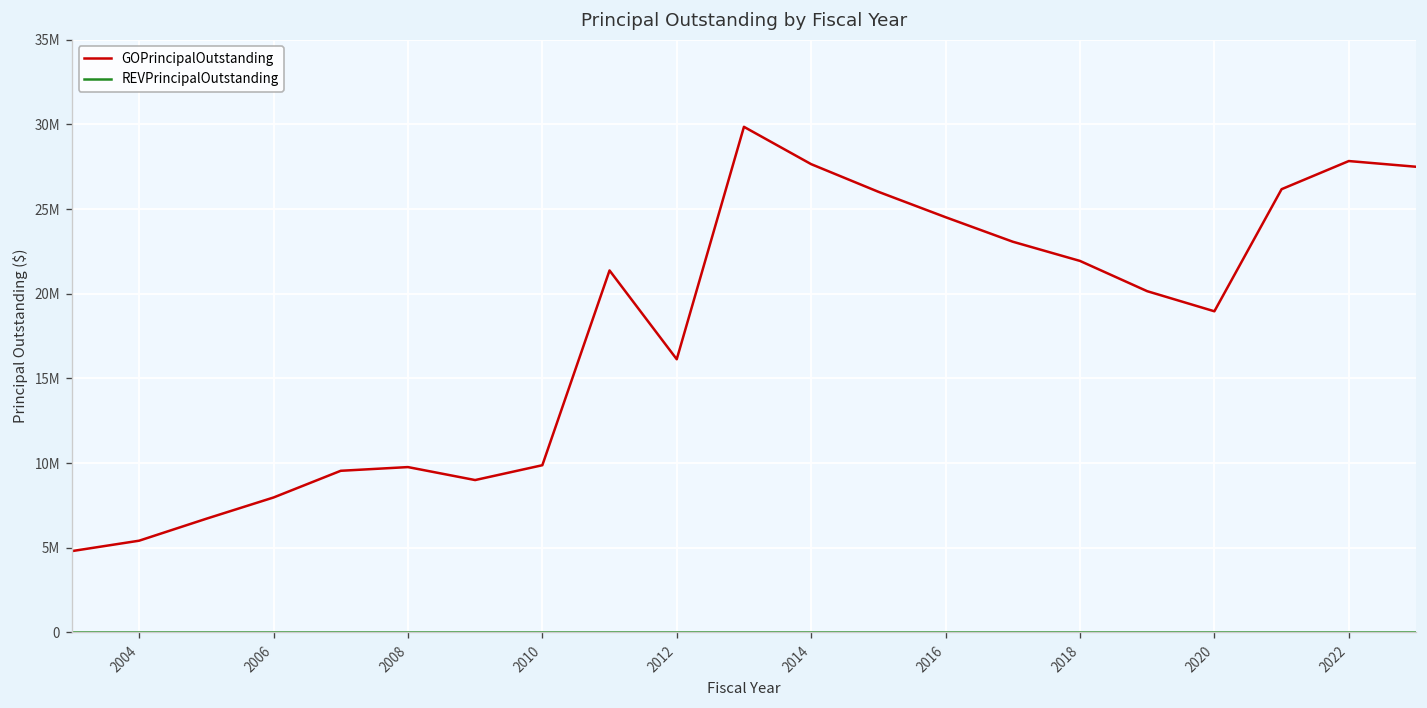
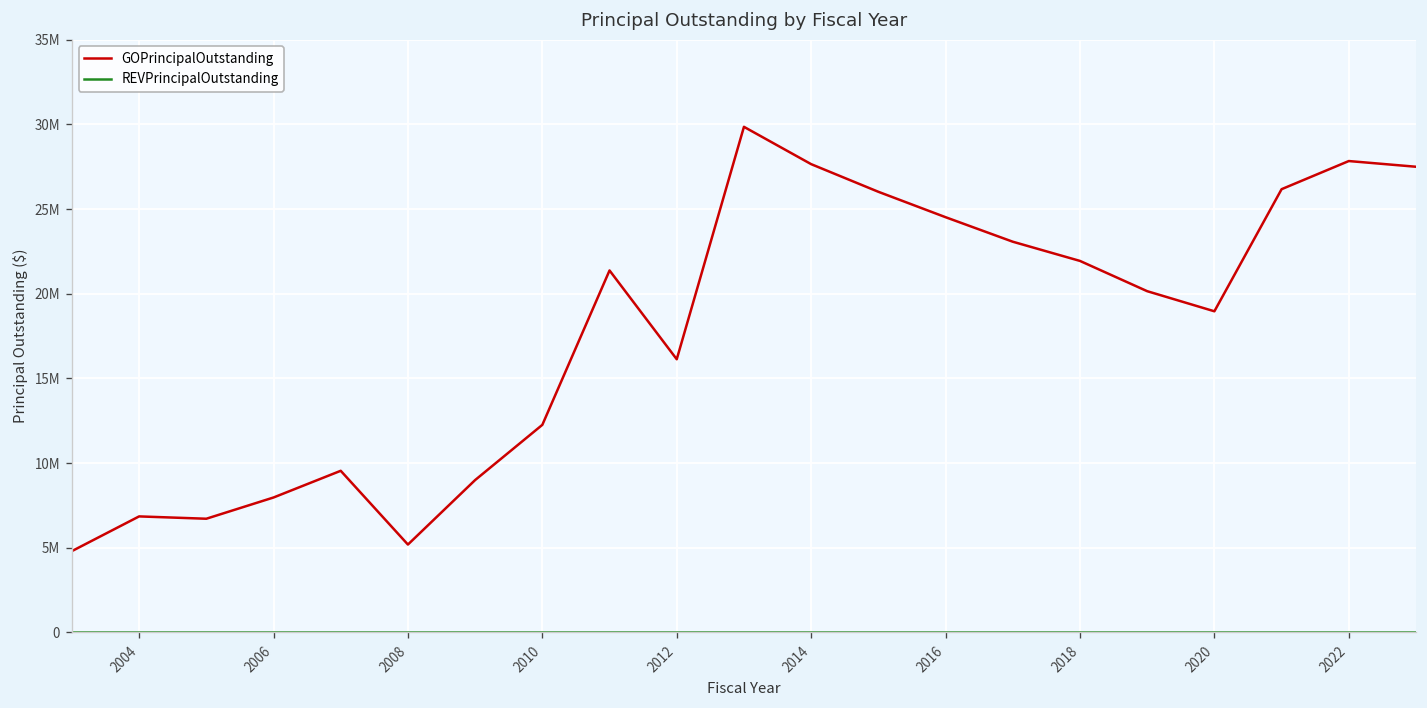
GOPrincipalOutstanding, 2004: 5400000 -> 6900000
GOPrincipalOutstanding, 2008: 9800000 -> 5200000
GOPrincipalOutstanding, 2010: 9900000 -> 12300000
